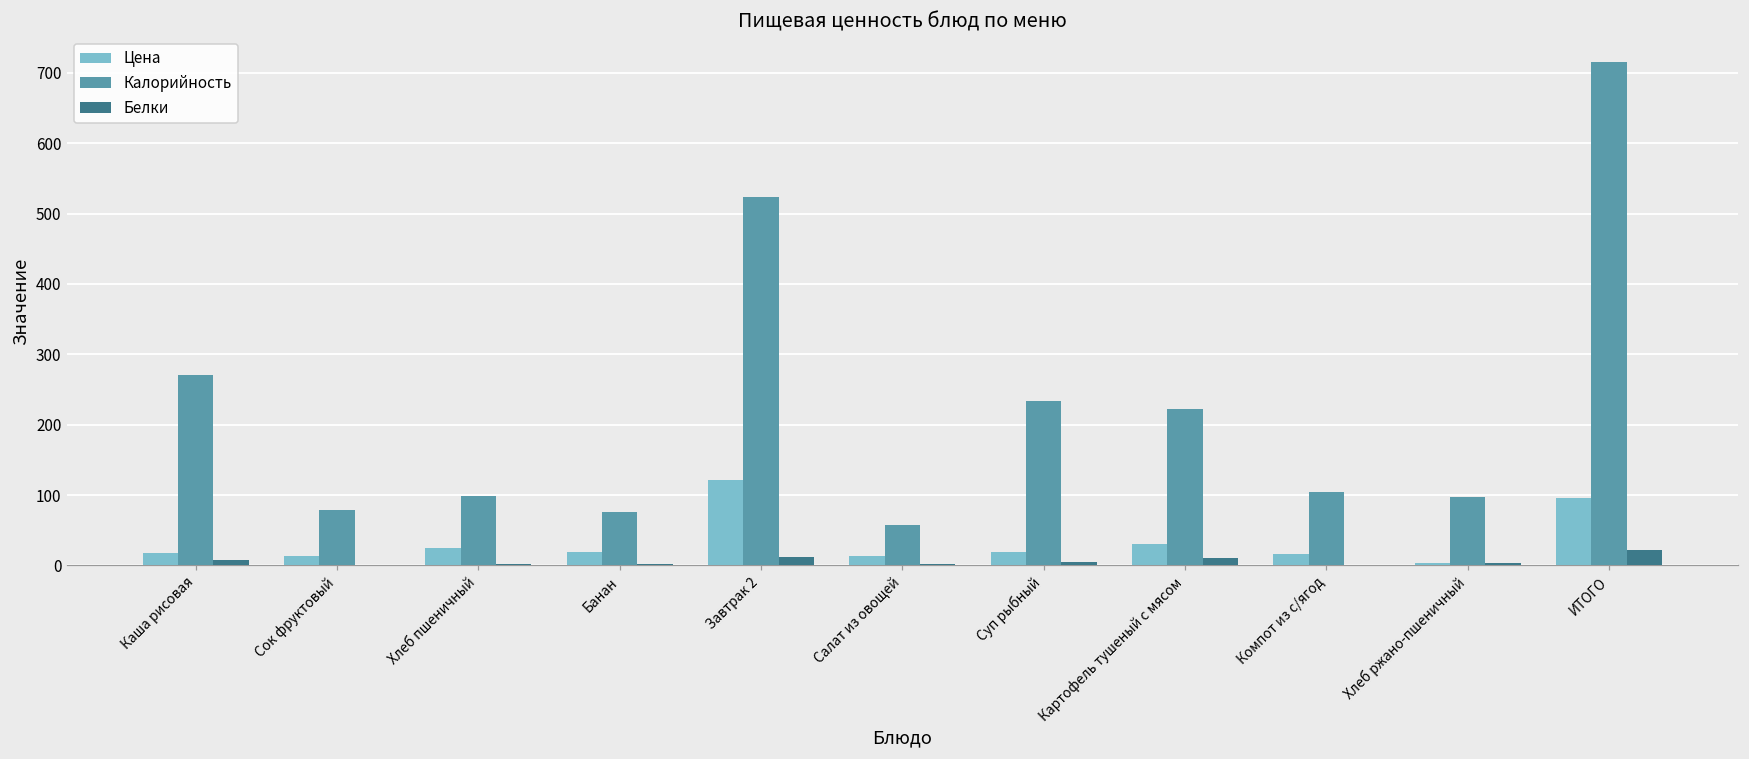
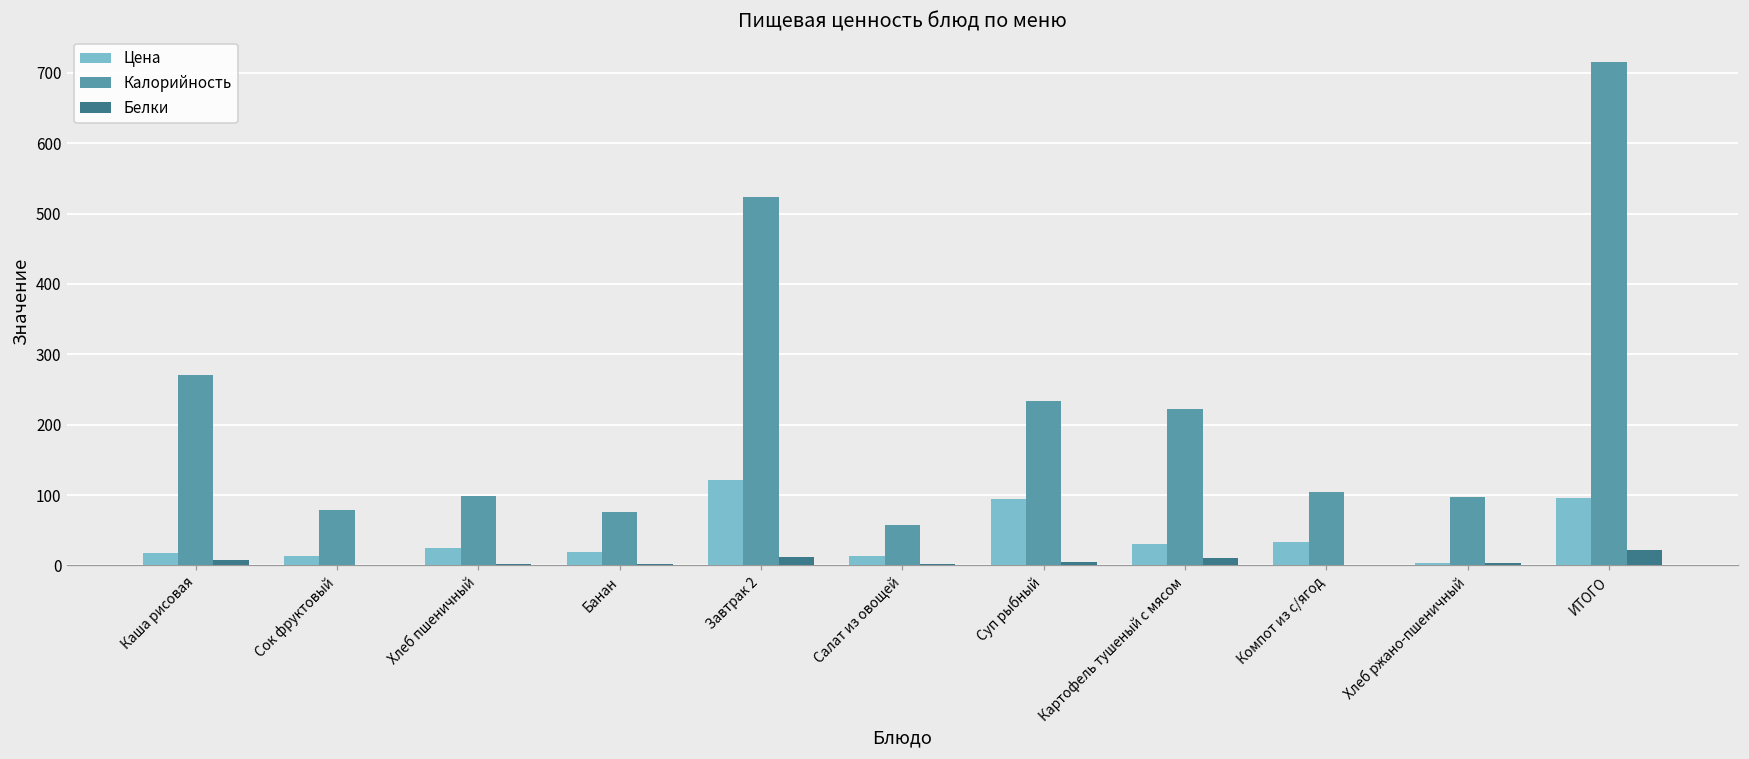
Цена, Суп рыбный: 20 -> 90
Цена, Компот из с/ягод: 20 -> 30
